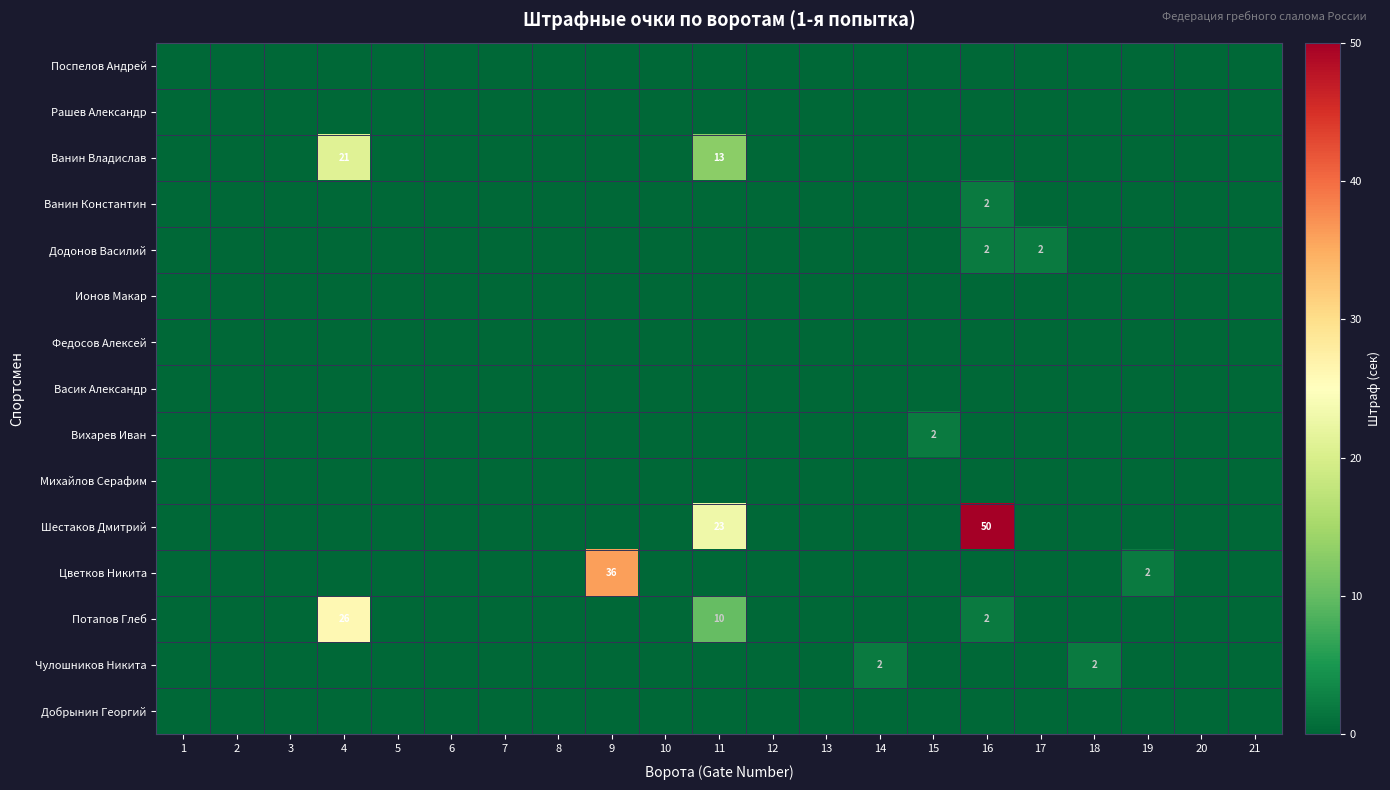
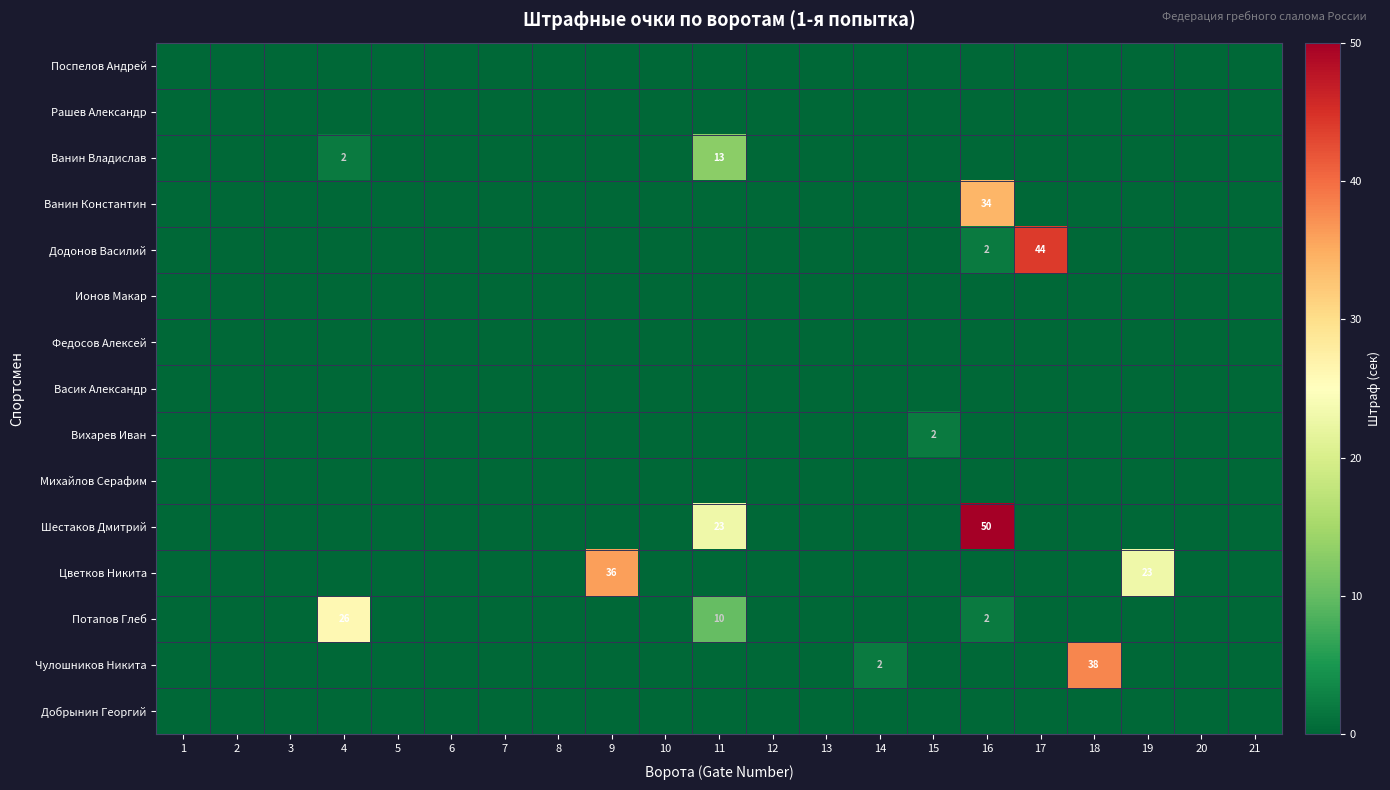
Ванин Владислав, 4: 21 -> 2
Ванин Константин, 16: 2 -> 34
Додонов Василий, 17: 2 -> 44
Цветков Никита, 19: 2 -> 23
Чулошников Никита, 18: 2 -> 38
